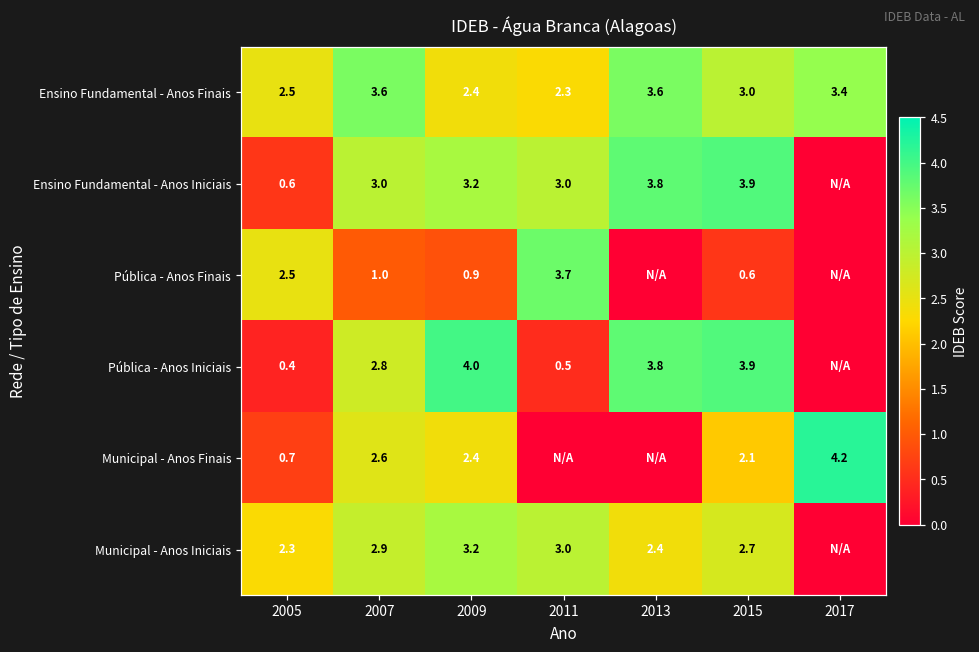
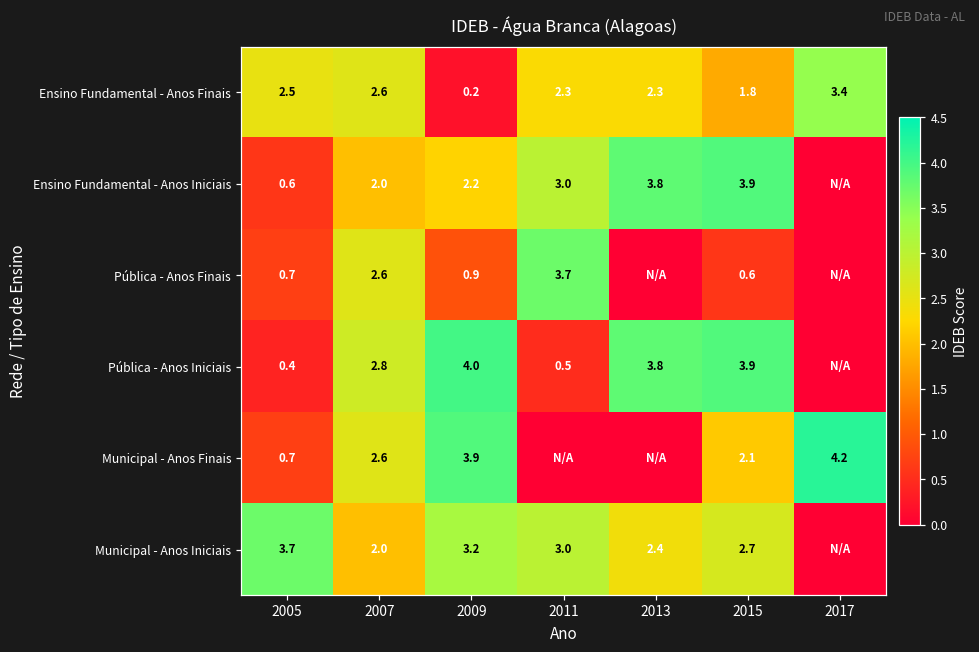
Ensino Fundamental - Anos Finais, 2007: 3.6 -> 2.6
Ensino Fundamental - Anos Finais, 2009: 2.4 -> 0.2
Ensino Fundamental - Anos Finais, 2013: 3.6 -> 2.3
Ensino Fundamental - Anos Finais, 2015: 3.0 -> 1.8
Ensino Fundamental - Anos Iniciais, 2007: 3.0 -> 2.0
Ensino Fundamental - Anos Iniciais, 2009: 3.2 -> 2.2
Pública - Anos Finais, 2005: 2.5 -> 0.7
Pública - Anos Finais, 2007: 1.0 -> 2.6
Municipal - Anos Finais, 2009: 2.4 -> 3.9
Municipal - Anos Iniciais, 2005: 2.3 -> 3.7
Municipal - Anos Iniciais, 2007: 2.9 -> 2.0
